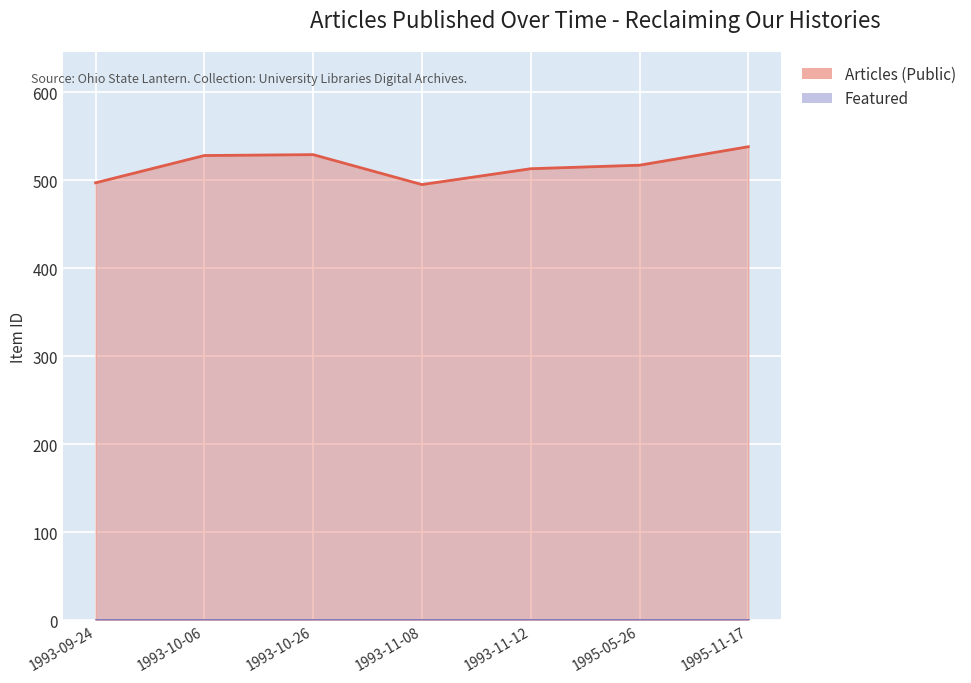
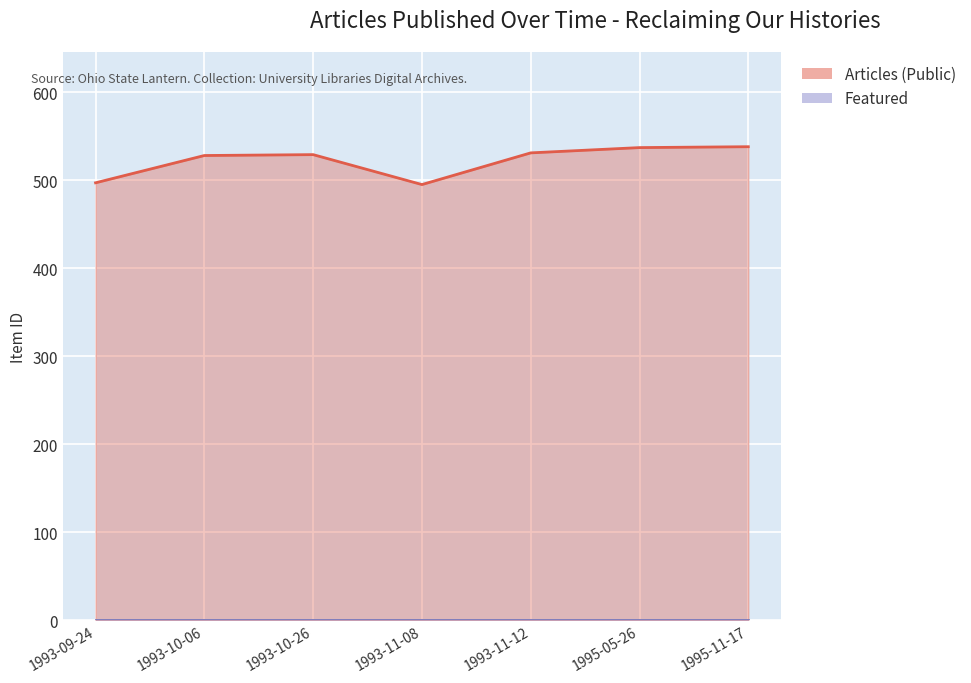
Articles (Public), 1993-11-12: 510 -> 530
Articles (Public), 1995-05-26: 520 -> 540
